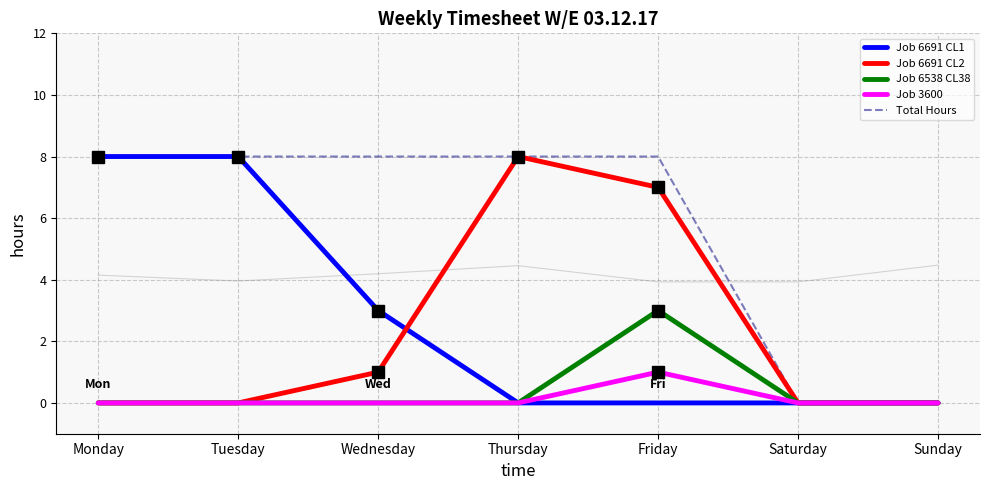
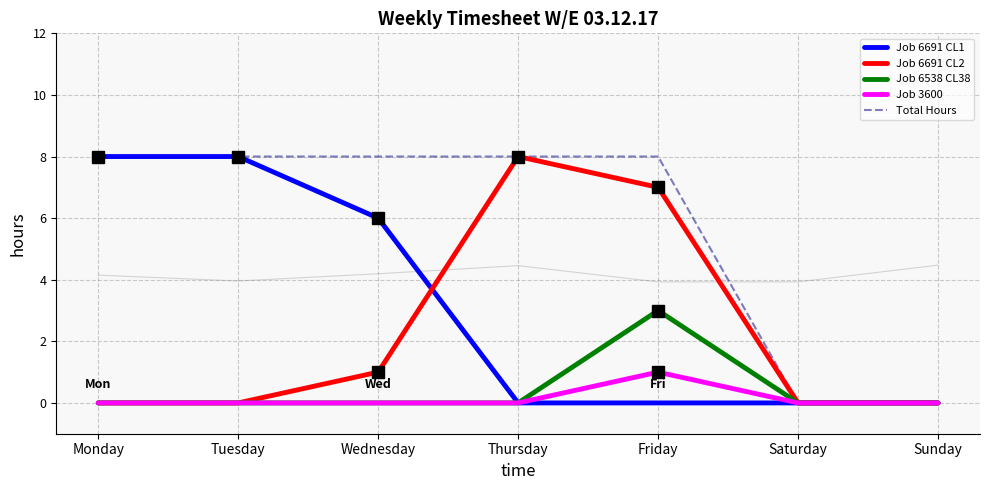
Job 6691 CL1, Wednesday: 3 -> 6
